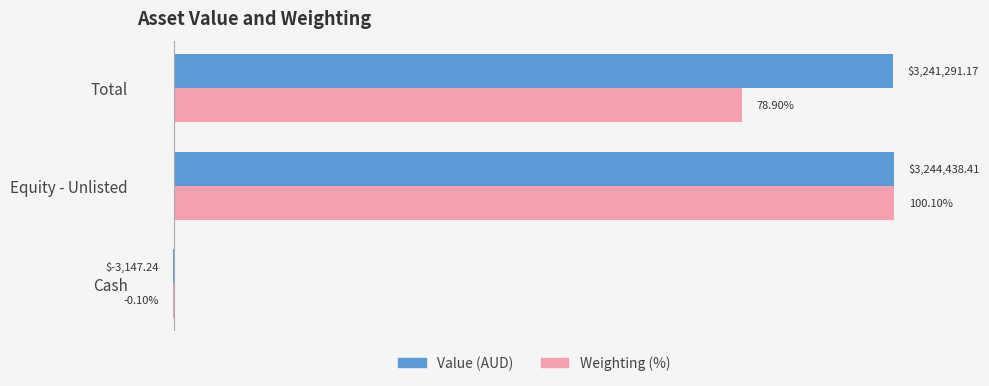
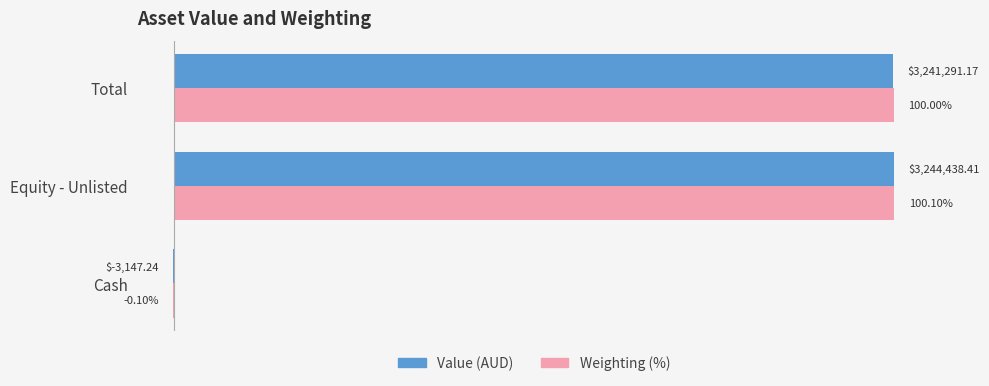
Weighting (%), Total: 78.90% -> 100.00%
